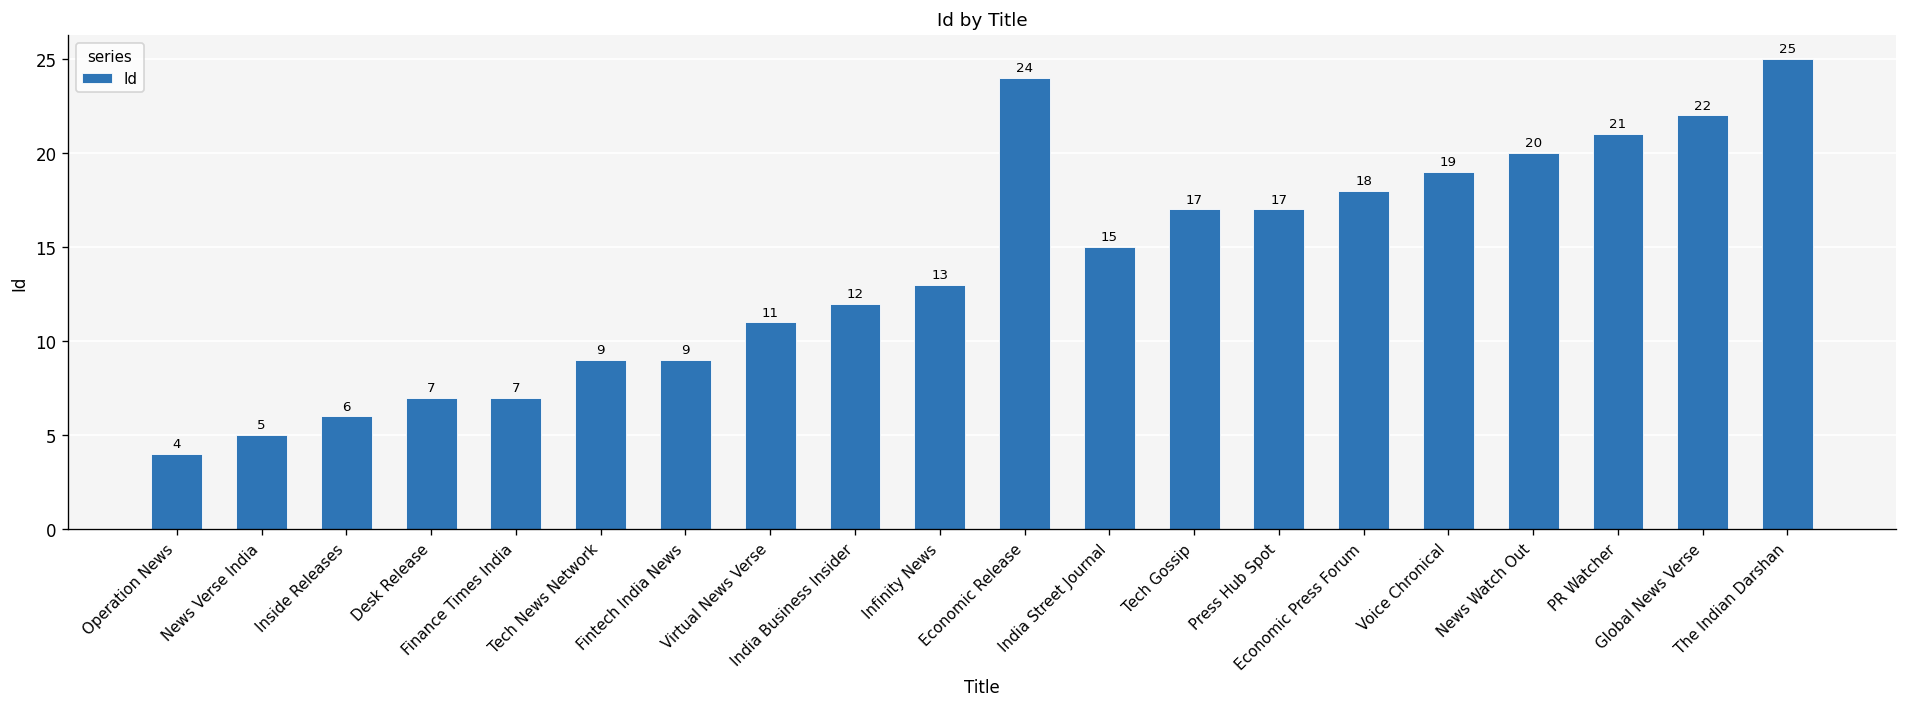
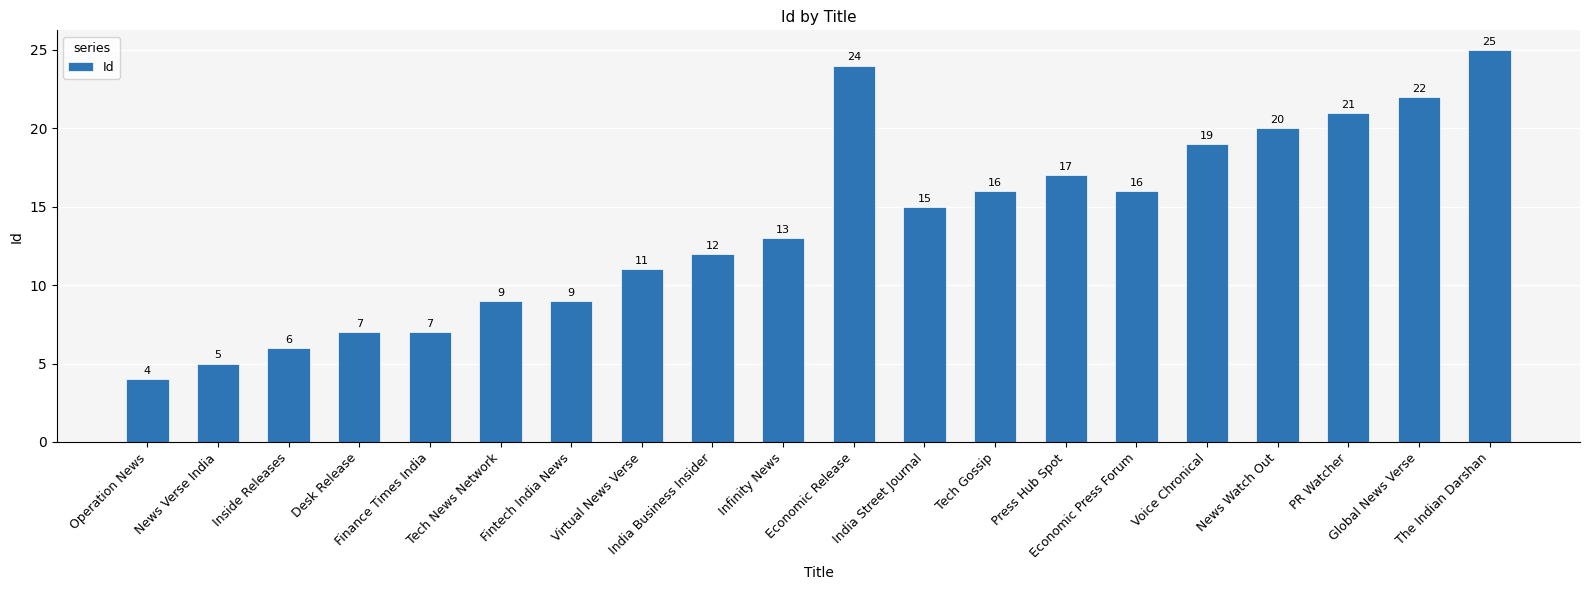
Tech Gossip: 17 -> 16
Economic Press Forum: 18 -> 16
